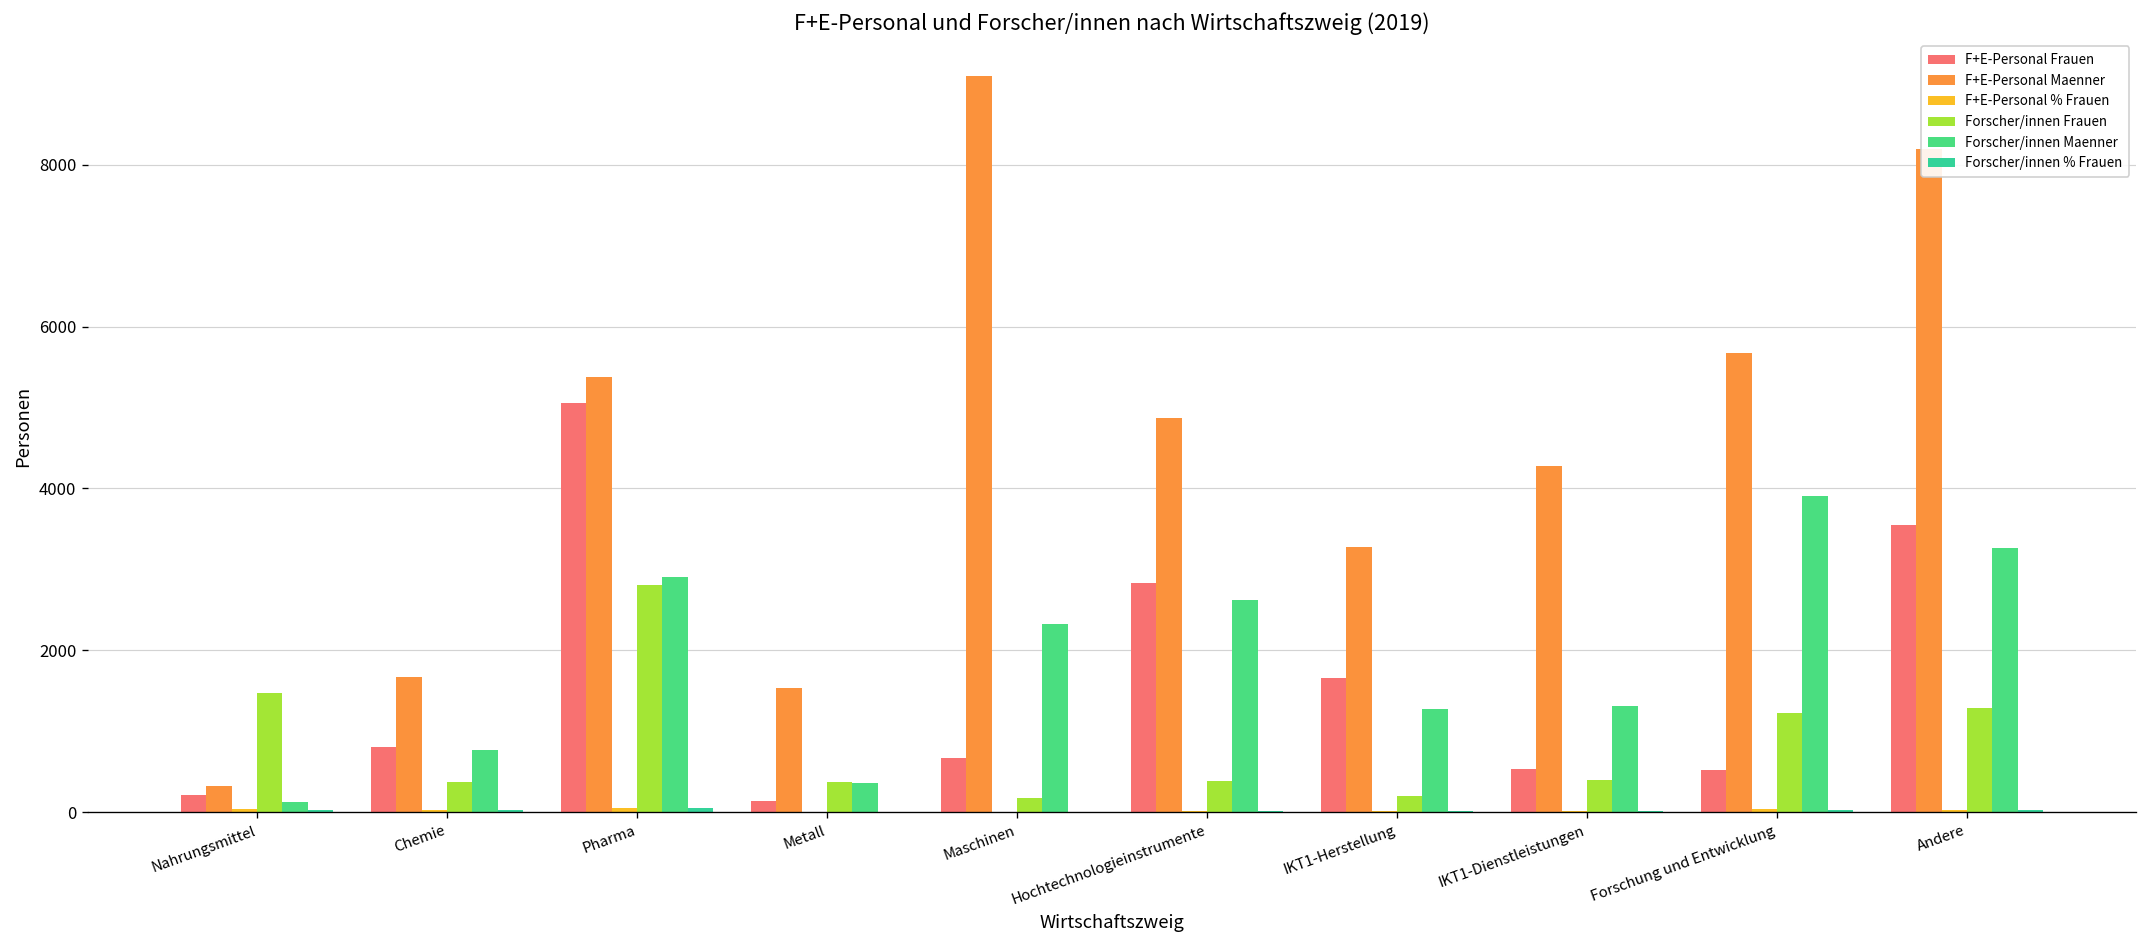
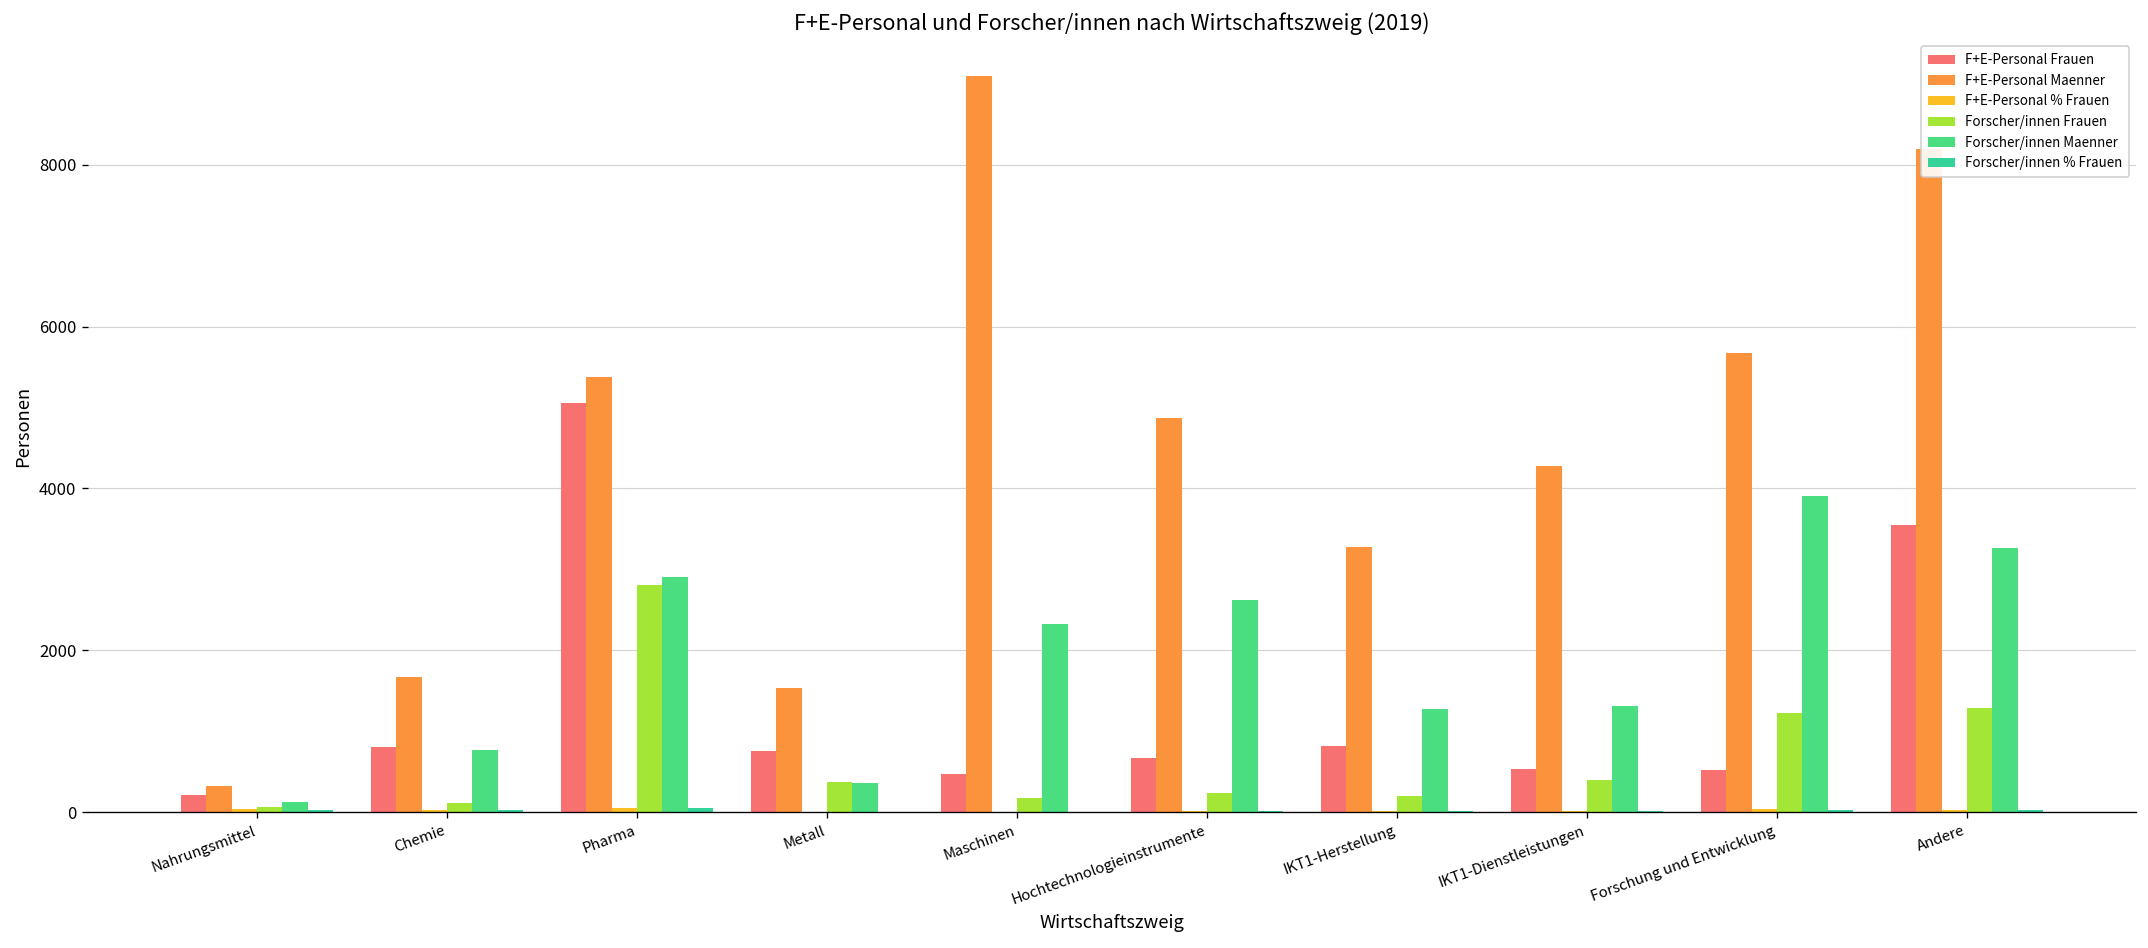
Forscher/innen Frauen, Nahrungsmittel: 1500 -> 100
Forscher/innen Frauen, Chemie: 400 -> 100
F+E-Personal Frauen, Metall: 100 -> 800
F+E-Personal Frauen, Maschinen: 700 -> 500
F+E-Personal Frauen, Hochtechnologieinstrumente: 2800 -> 700
Forscher/innen Frauen, Hochtechnologieinstrumente: 400 -> 200
F+E-Personal Frauen, IKT1-Herstellung: 1700 -> 800
